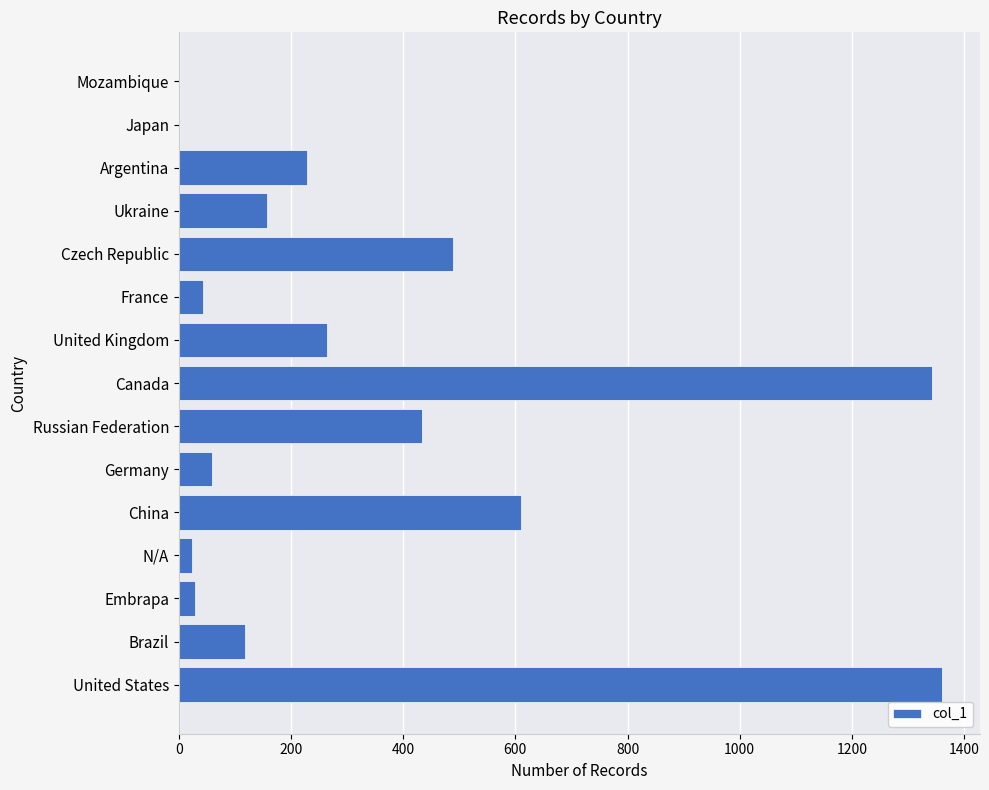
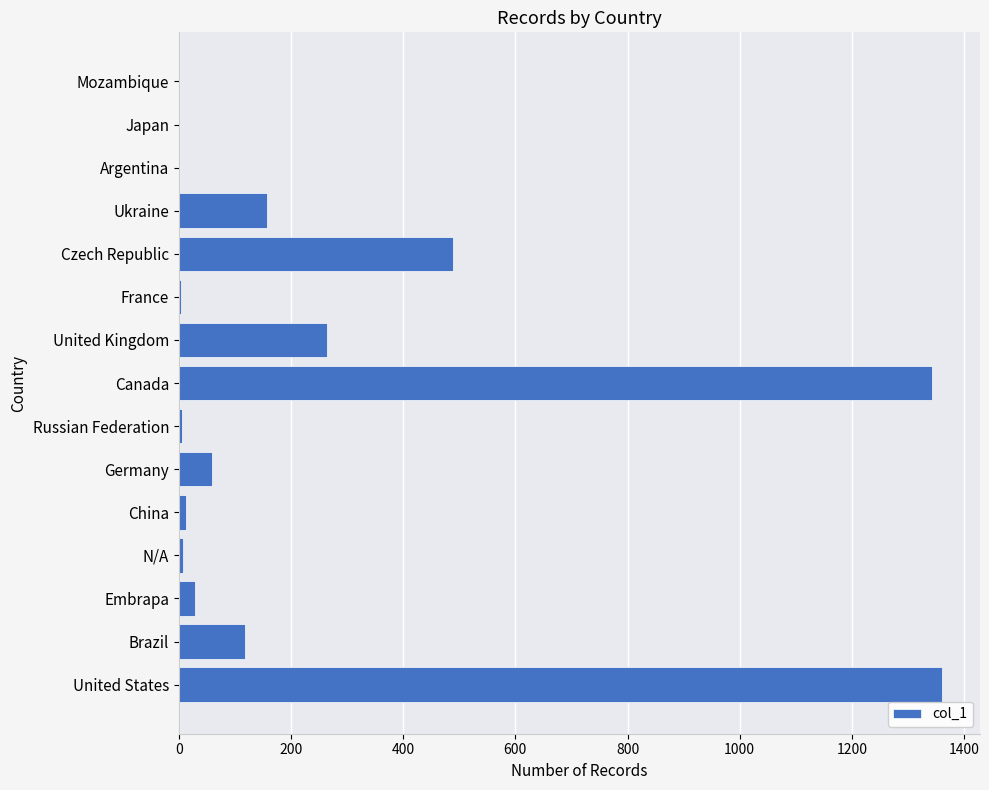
Argentina: 230 -> 0
France: 40 -> 0
Russian Federation: 430 -> 10
China: 610 -> 10
N/A: 20 -> 10
